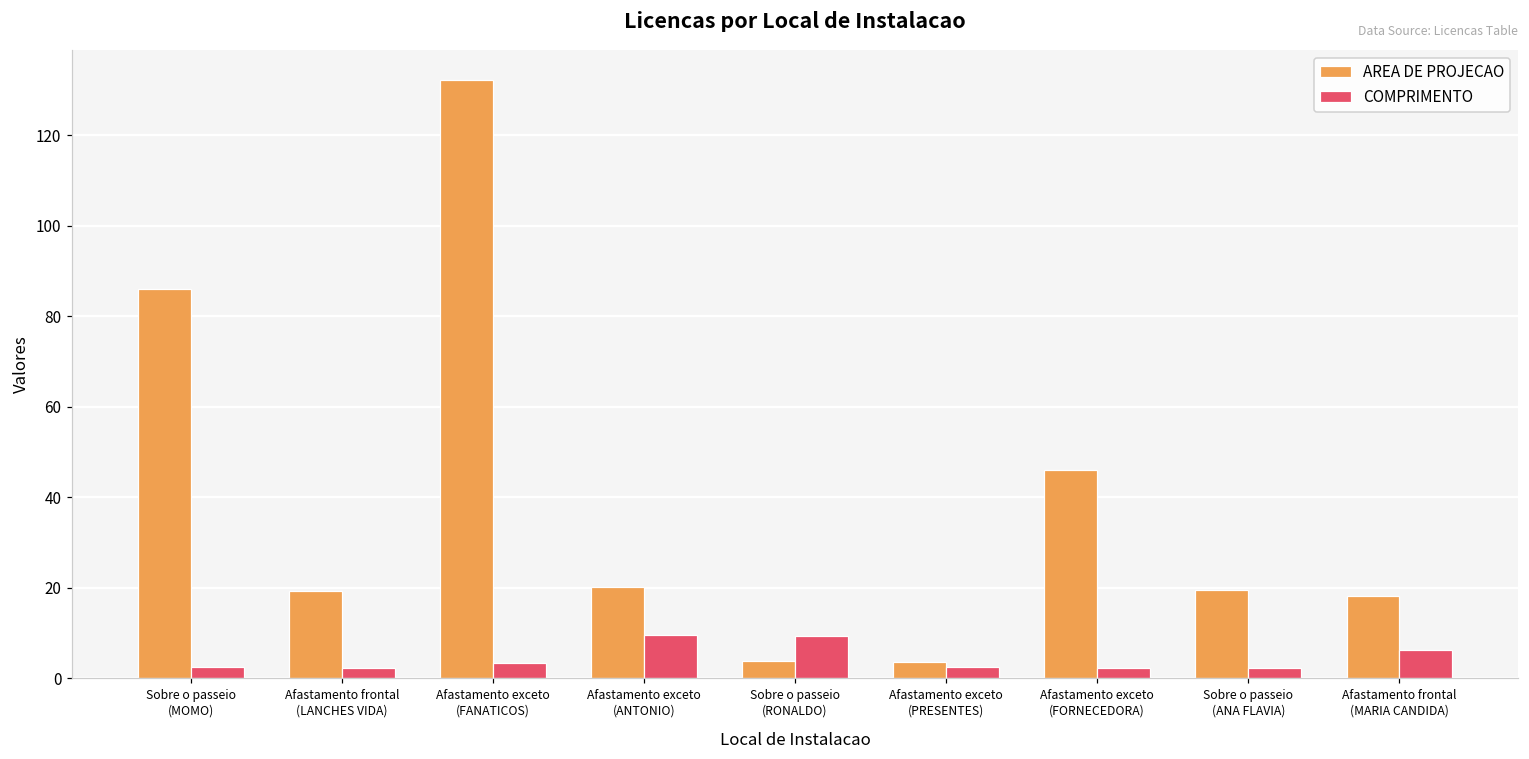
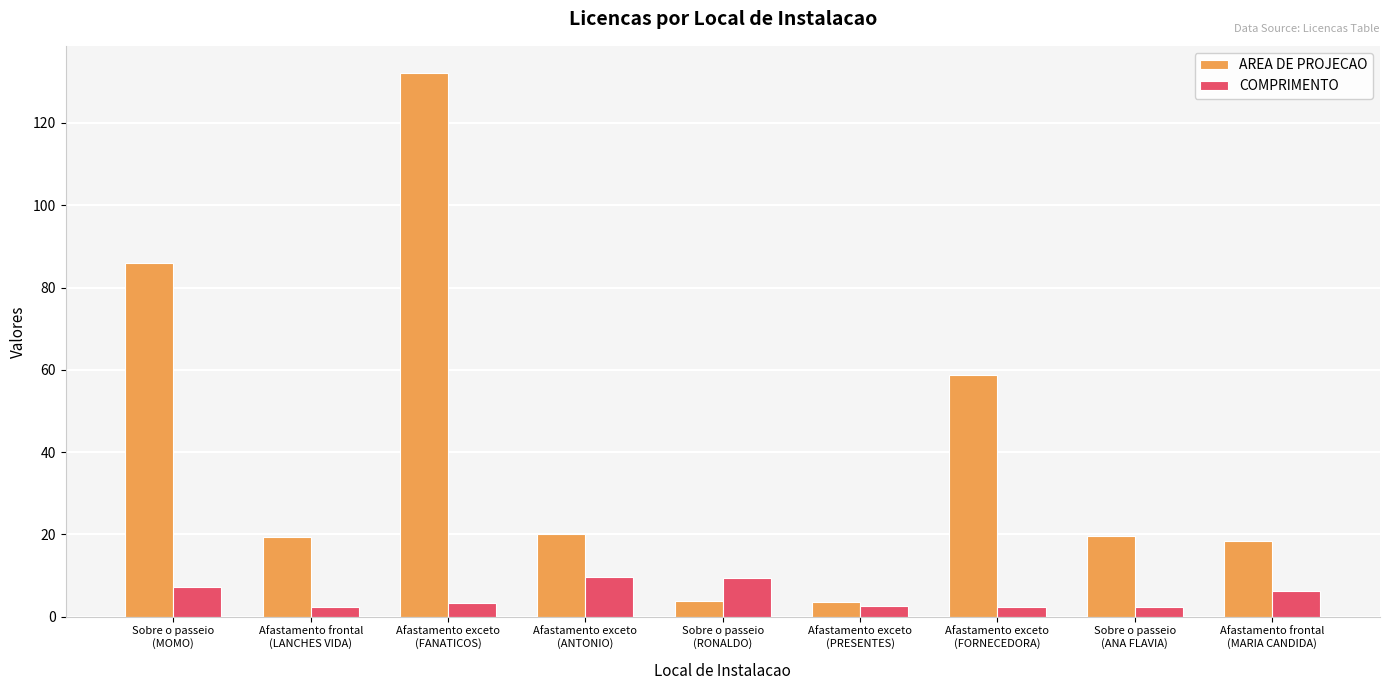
COMPRIMENTO, Sobre o passeio (MOMO): 2 -> 7
AREA DE PROJECAO, Afastamento exceto (FORNECEDORA): 46 -> 59
